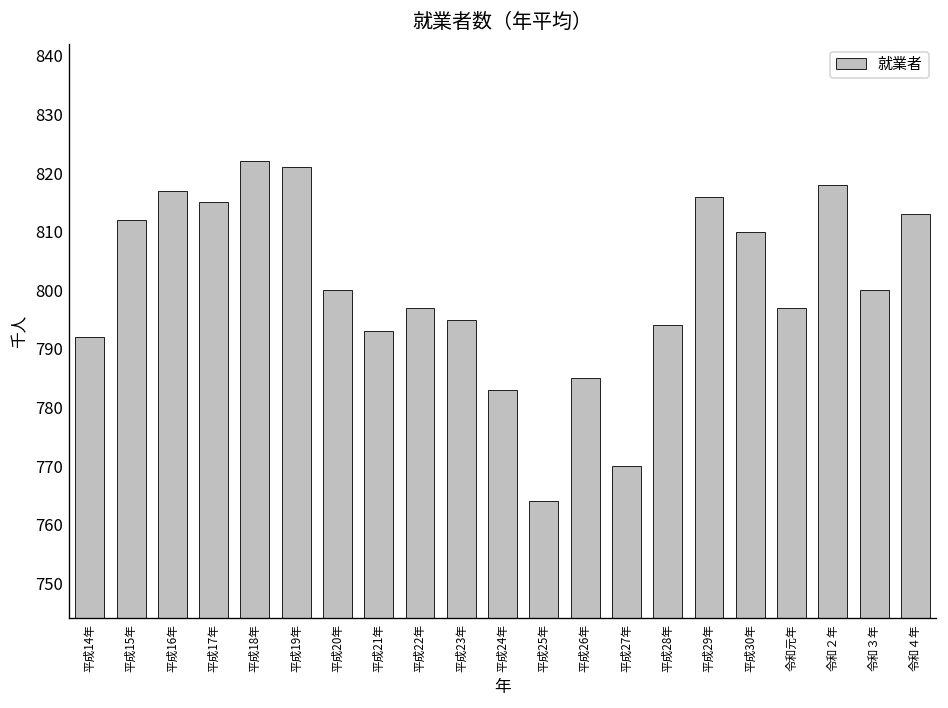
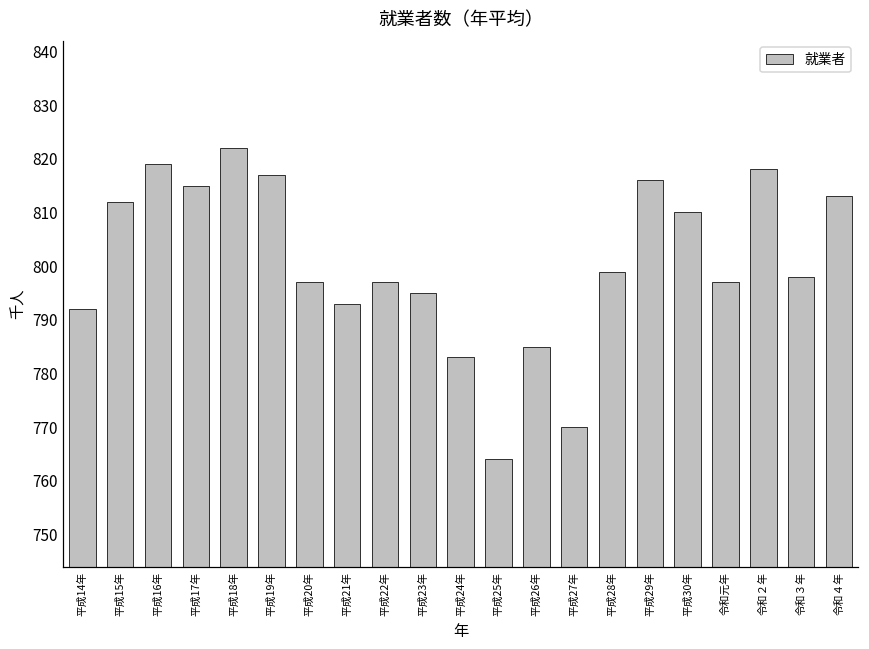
平成16年: 817 -> 819
平成19年: 821 -> 817
平成20年: 800 -> 797
平成28年: 794 -> 799
令和３年: 800 -> 798
